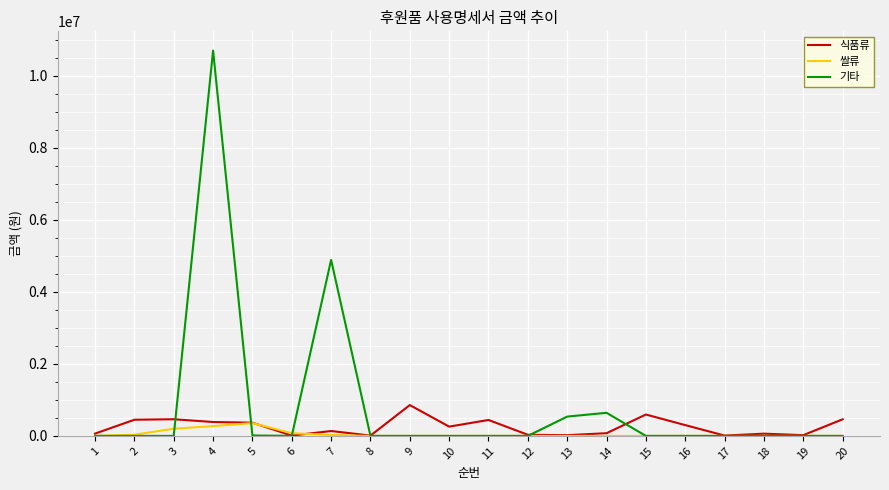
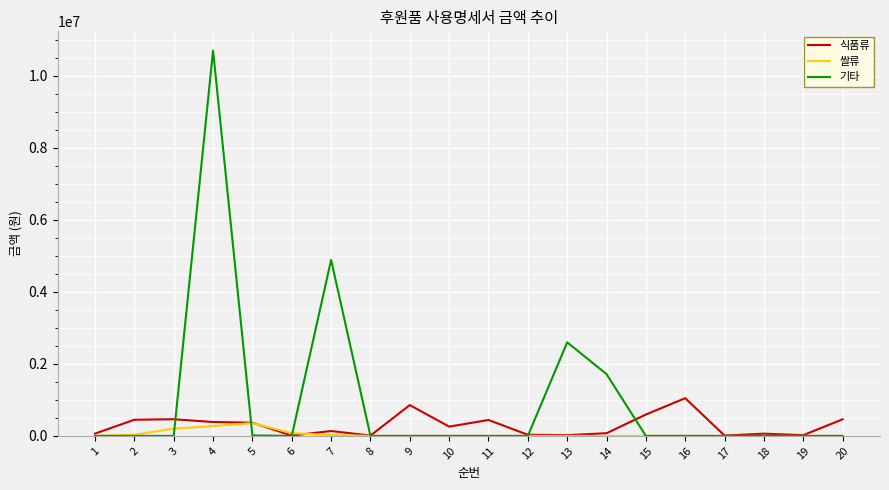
기타, 13: 500000 -> 2600000
기타, 14: 600000 -> 1700000
식품류, 16: 300000 -> 1000000
